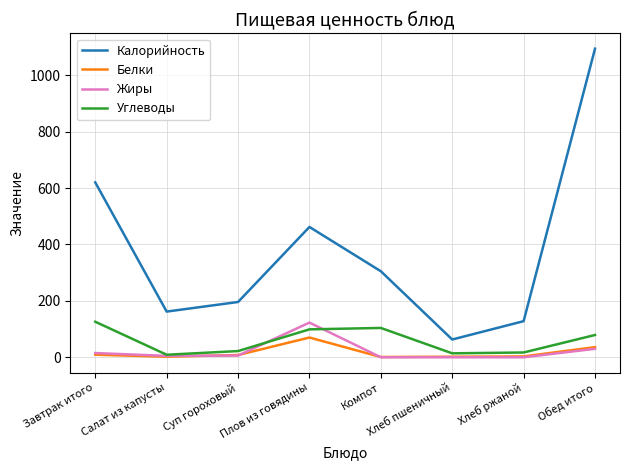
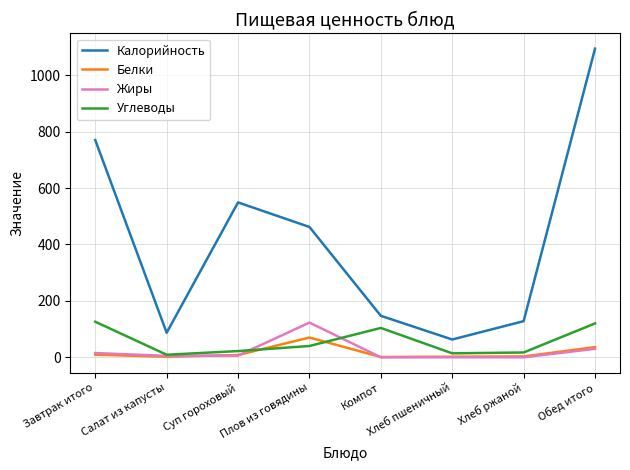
Калорийность, Завтрак итого: 620 -> 770
Калорийность, Салат из капусты: 160 -> 90
Калорийность, Суп гороховый: 200 -> 550
Углеводы, Плов из говядины: 100 -> 40
Калорийность, Компот: 310 -> 150
Углеводы, Обед итого: 80 -> 120
